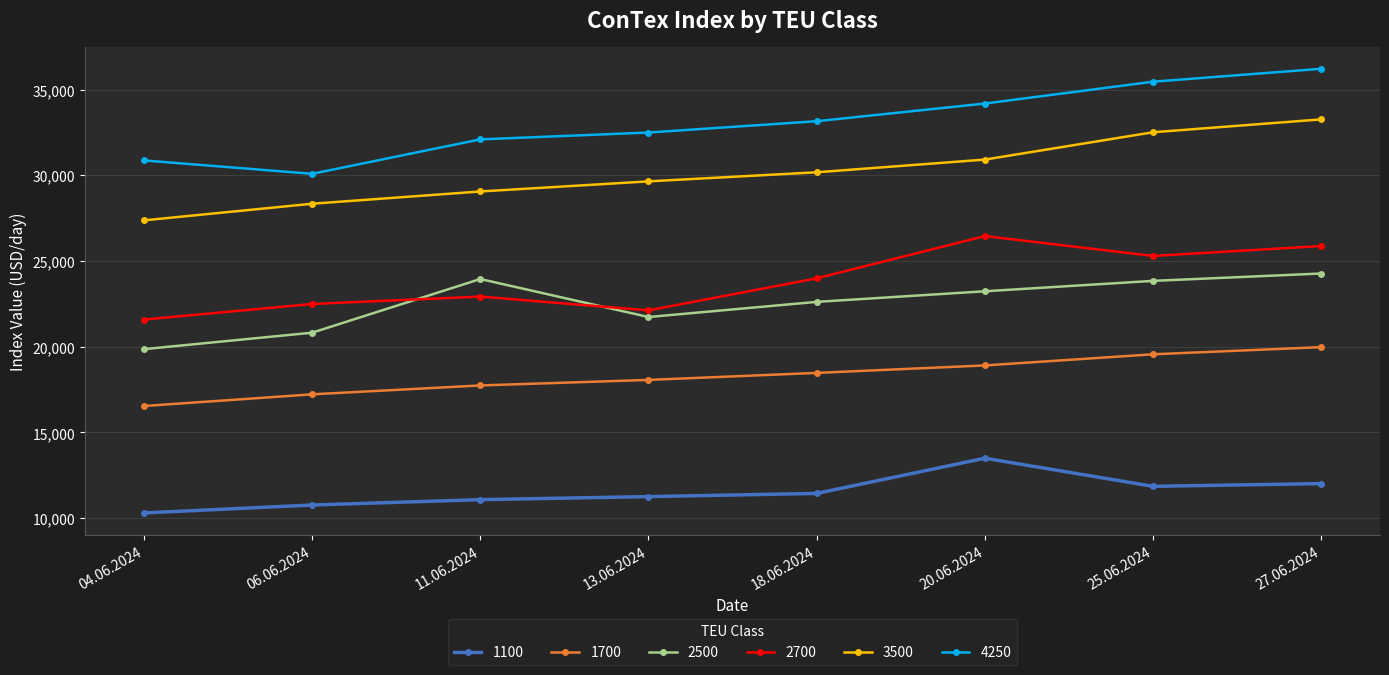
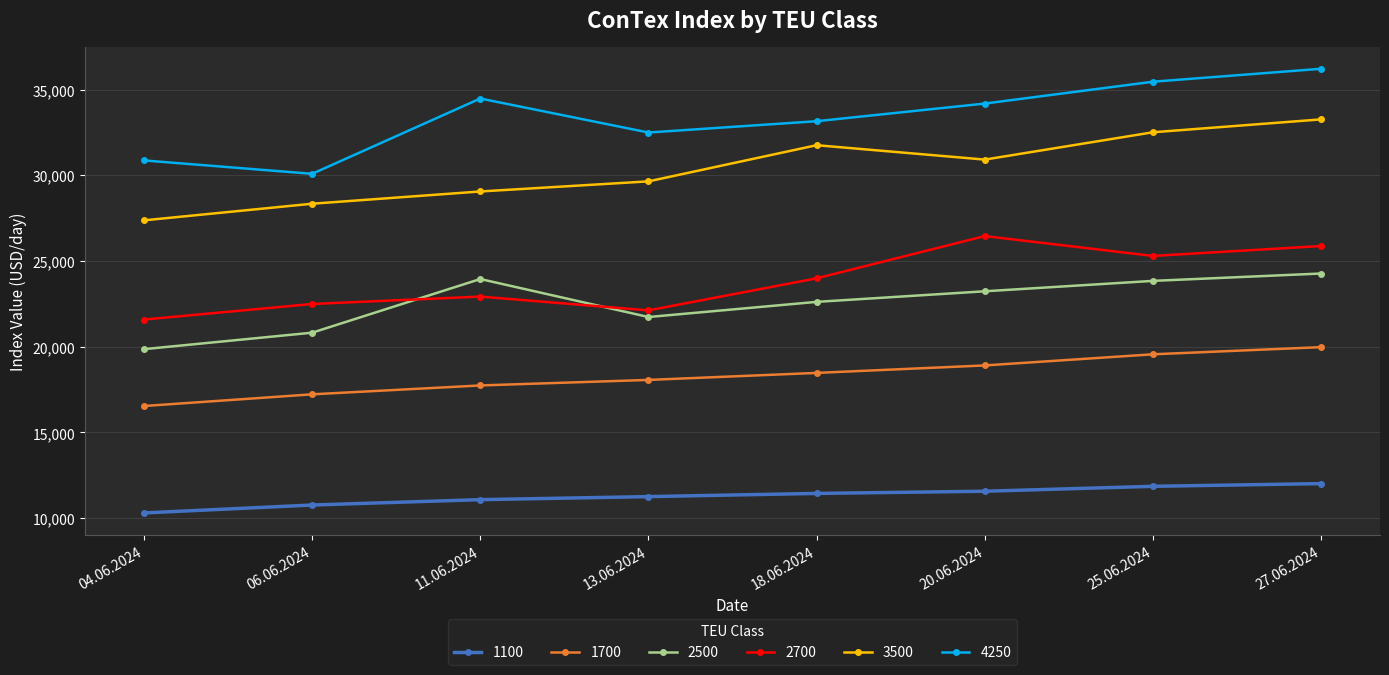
4250, 11.06.2024: 32,100 -> 34,500
3500, 18.06.2024: 30,200 -> 31,800
1100, 20.06.2024: 13,500 -> 11,600
